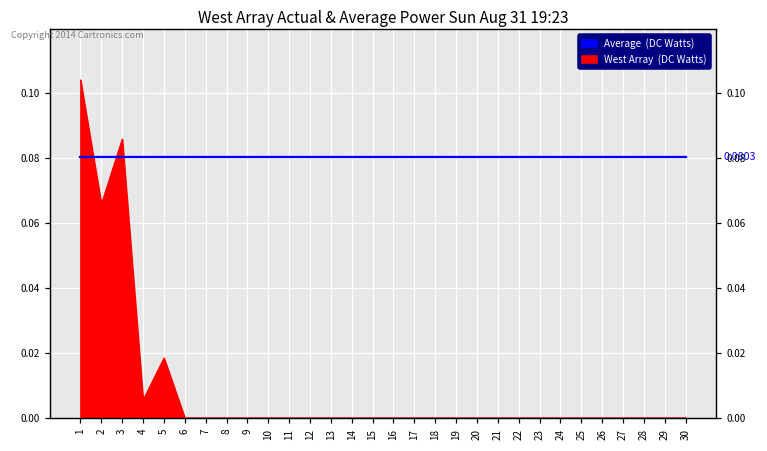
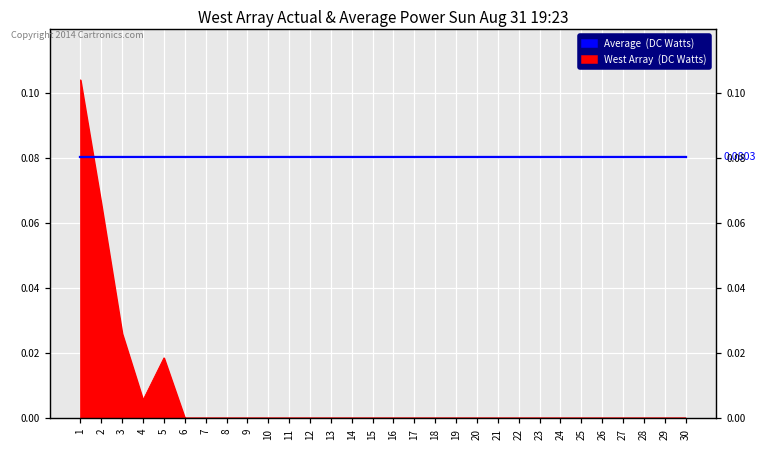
West Array (DC Watts), 3: 0.086 -> 0.026
